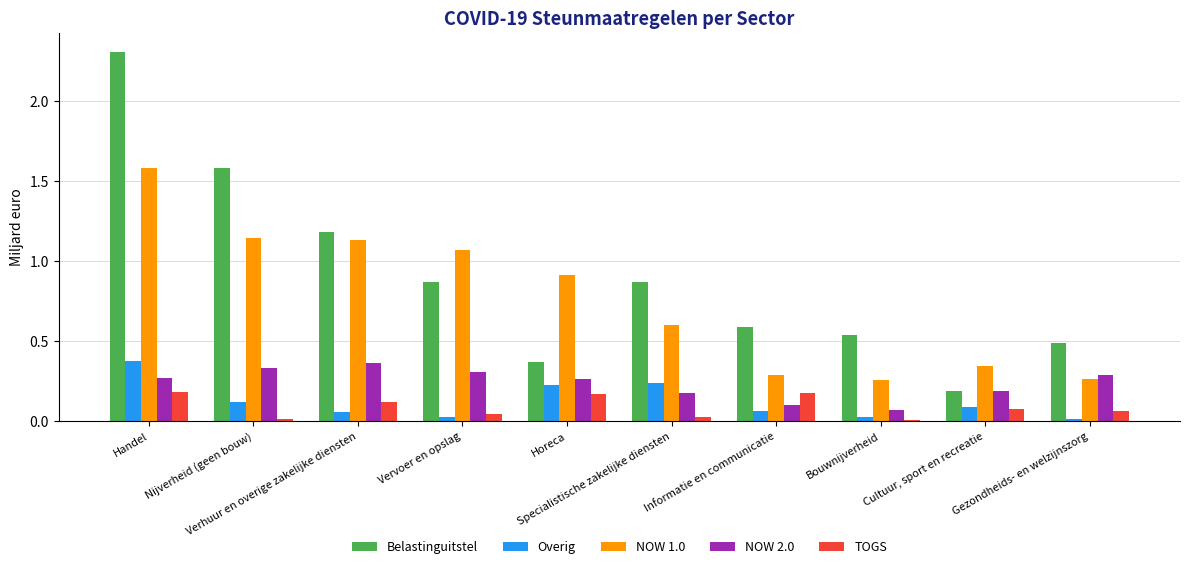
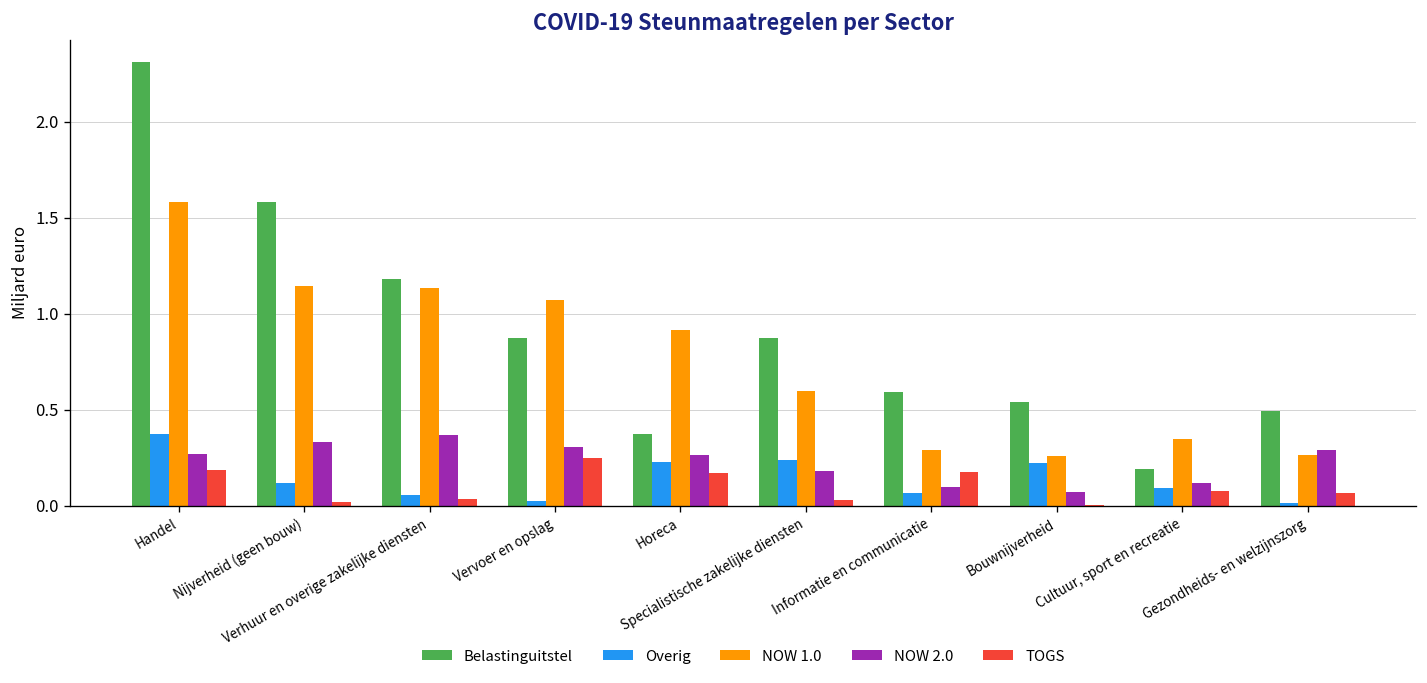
TOGS, Verhuur en overige zakelijke diensten: 0.12 -> 0.03
TOGS, Vervoer en opslag: 0.05 -> 0.25
Overig, Bouwnijverheid: 0.03 -> 0.22
NOW 2.0, Cultuur, sport en recreatie: 0.19 -> 0.12
